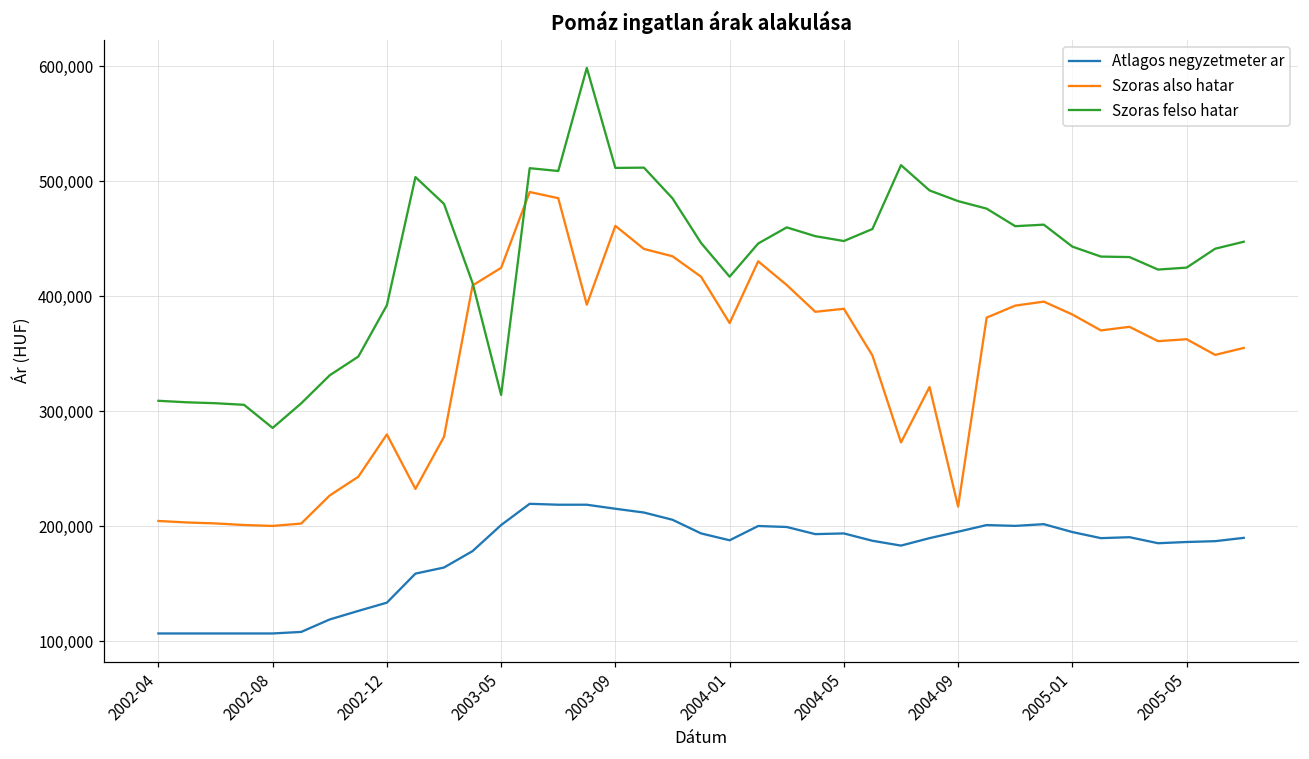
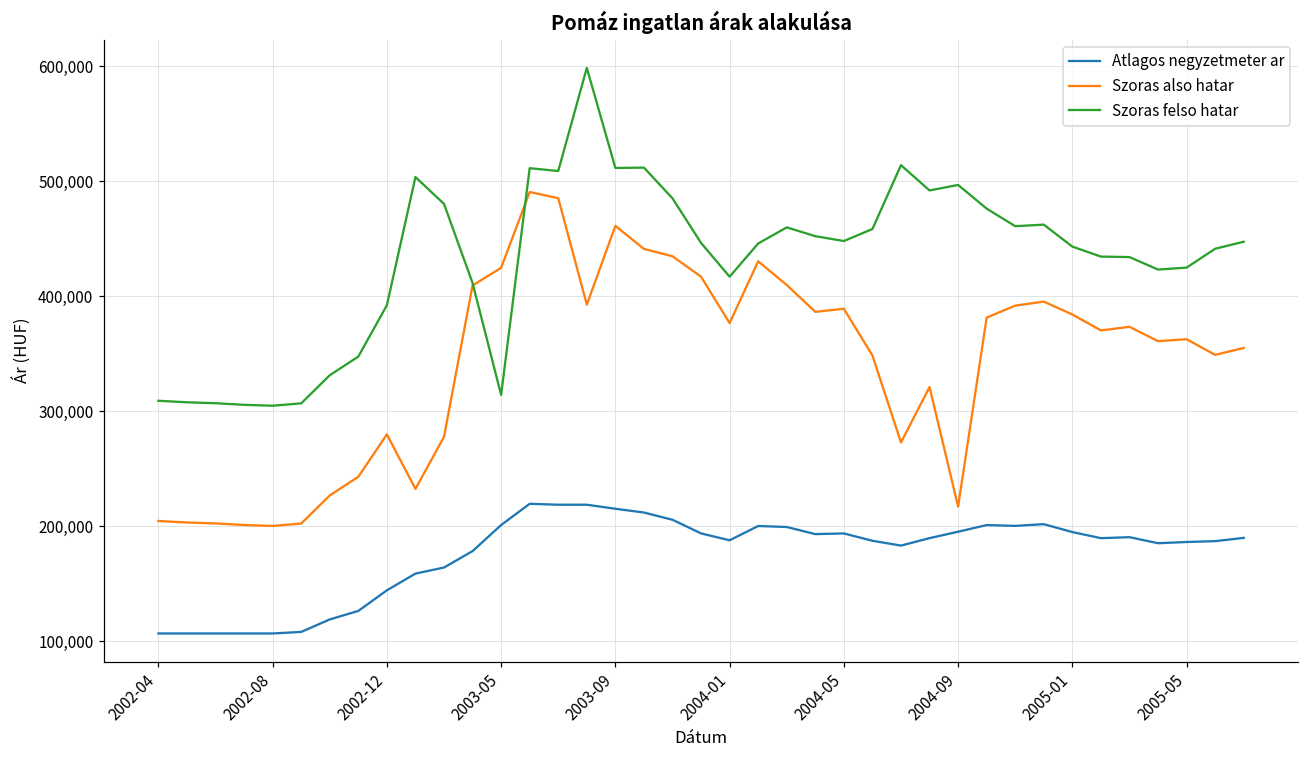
Szoras felso hatar, 2002-08: 285,000 -> 305,000
Atlagos negyzetmeter ar, 2002-12: 133,000 -> 144,000
Szoras felso hatar, 2004-09: 483,000 -> 497,000
